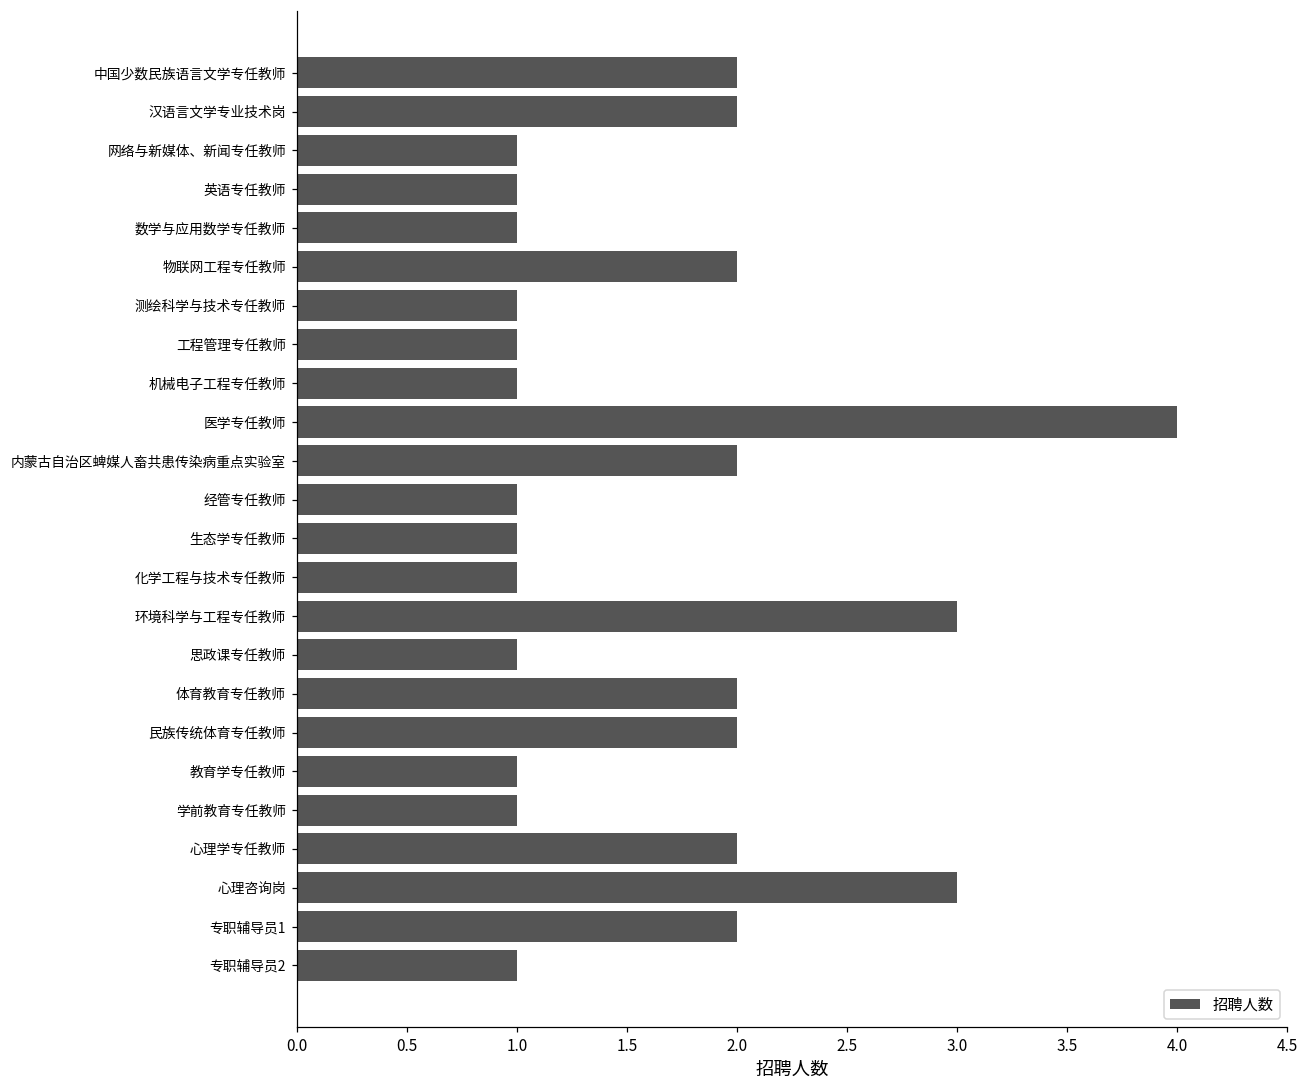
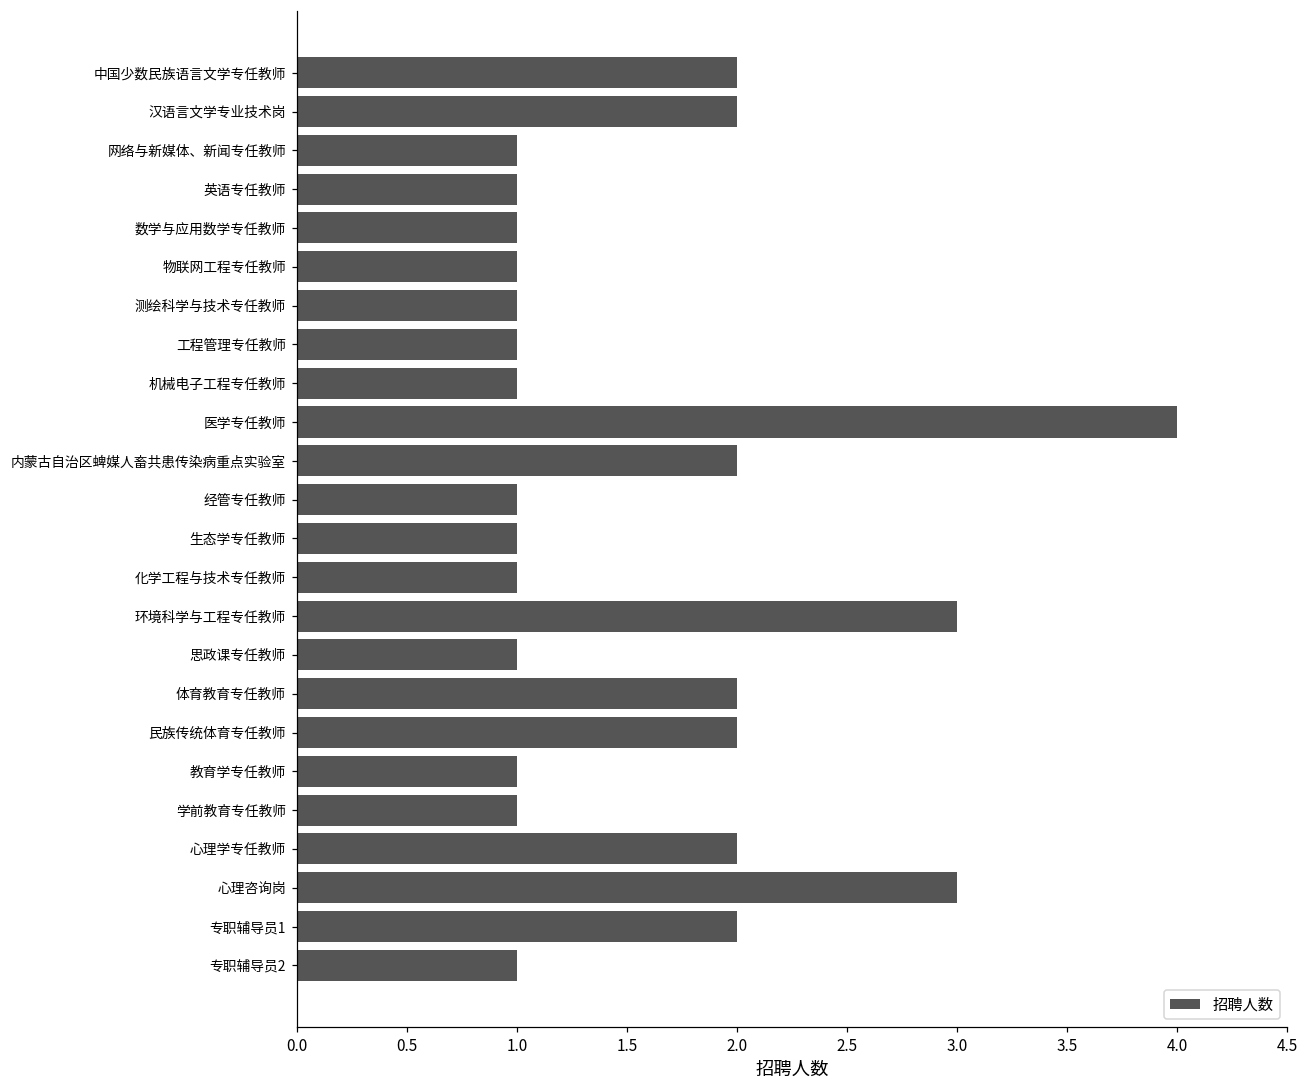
物联网工程专任教师: 2 -> 1
